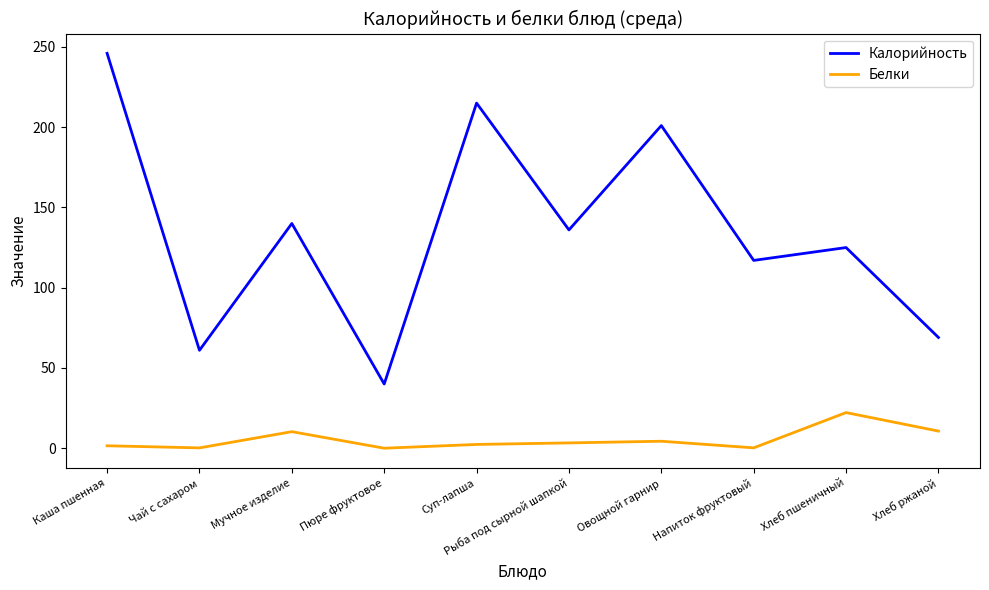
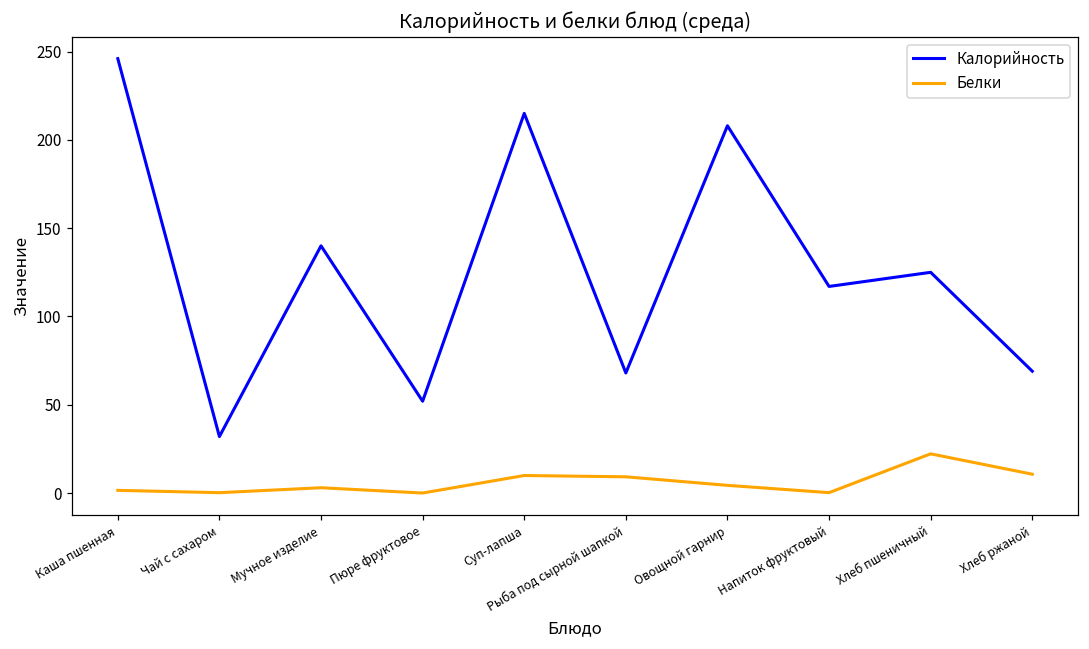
Калорийность, Чай с сахаром: 61 -> 32
Белки, Мучное изделие: 10 -> 3
Калорийность, Пюре фруктовое: 40 -> 52
Белки, Суп-лапша: 2 -> 10
Калорийность, Рыба под сырной шапкой: 136 -> 68
Белки, Рыба под сырной шапкой: 3 -> 9
Калорийность, Овощной гарнир: 201 -> 208
